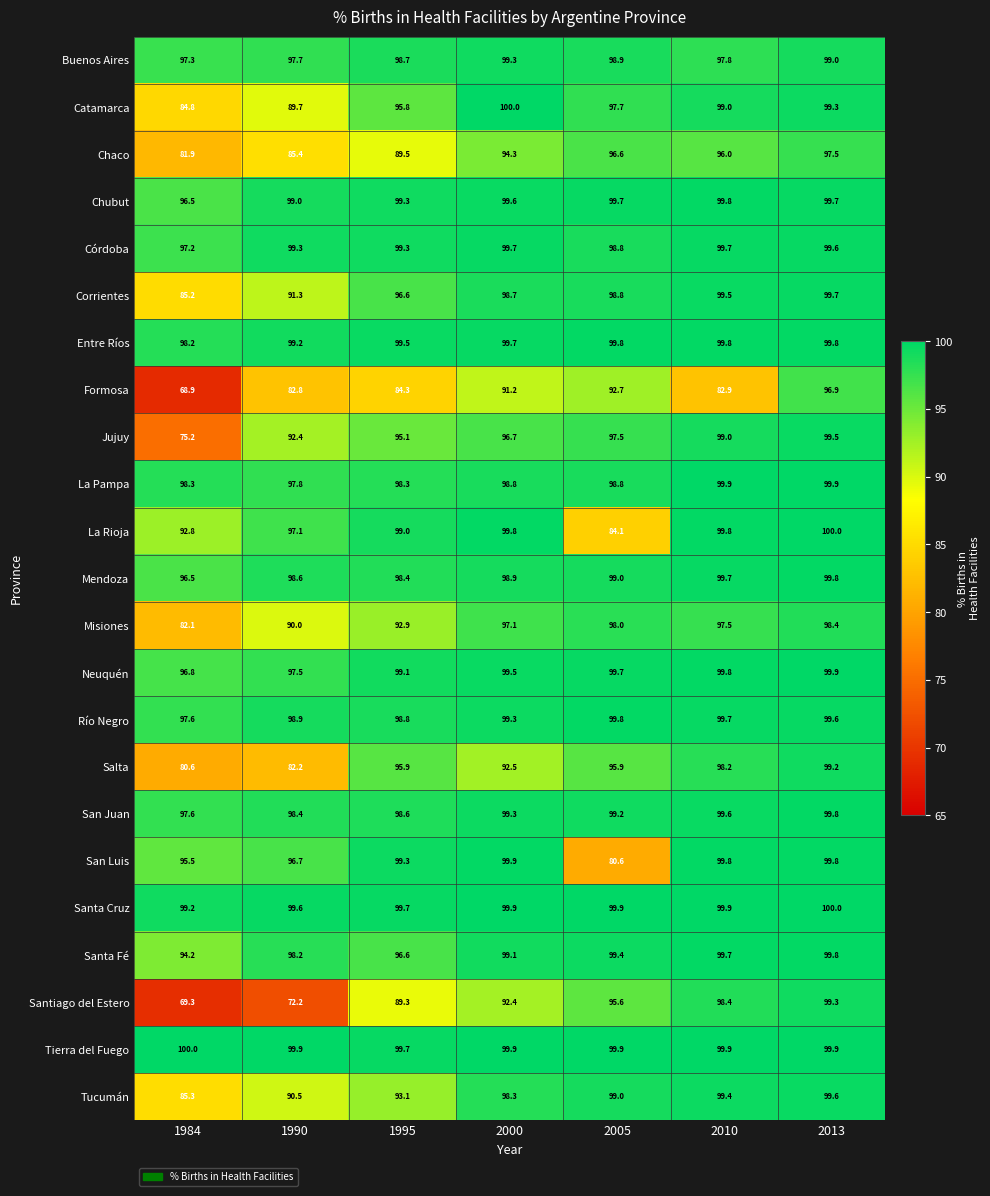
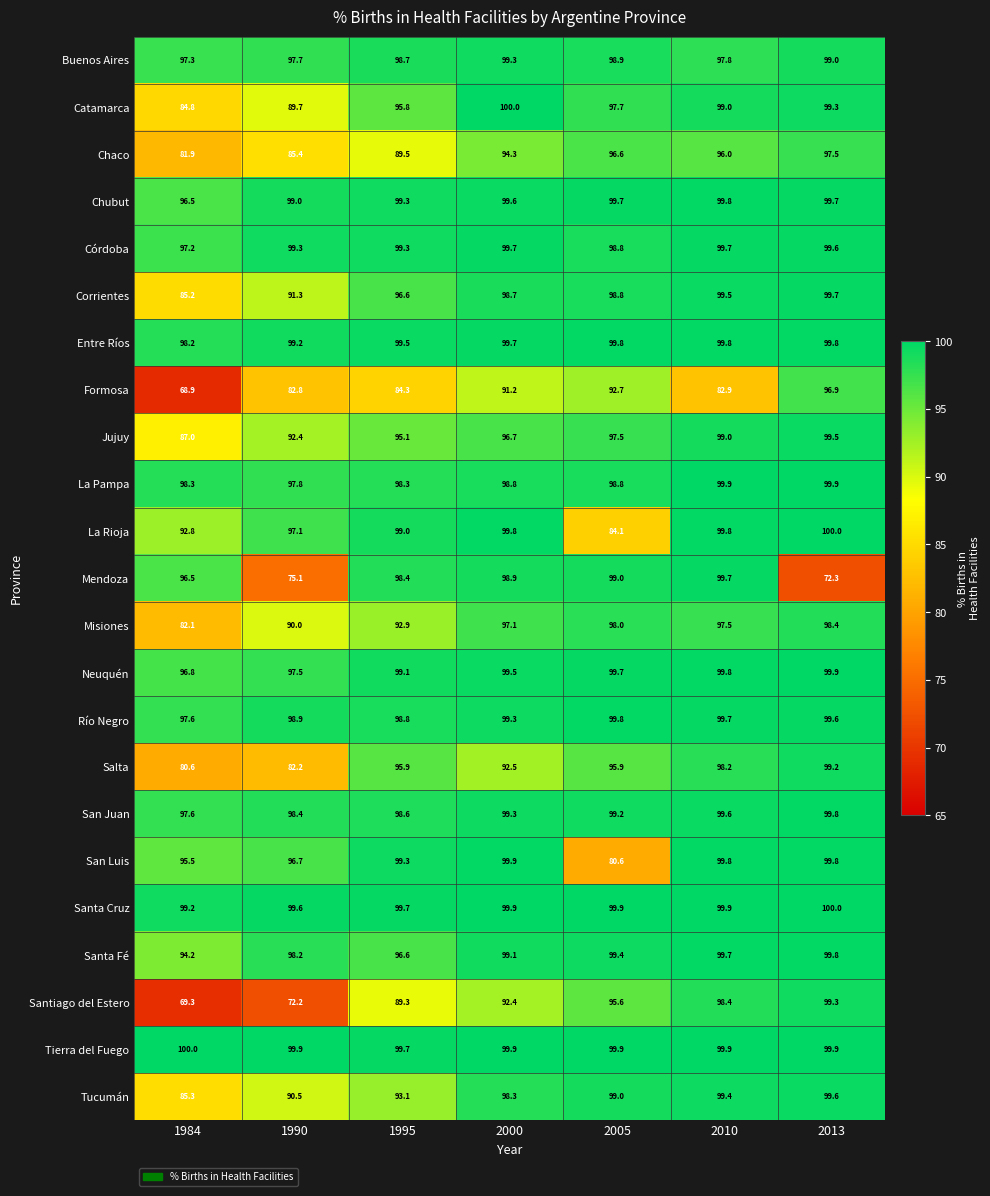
Jujuy, 1984: 75.2 -> 87.0
Mendoza, 1990: 98.6 -> 75.1
Mendoza, 2013: 99.8 -> 72.3
